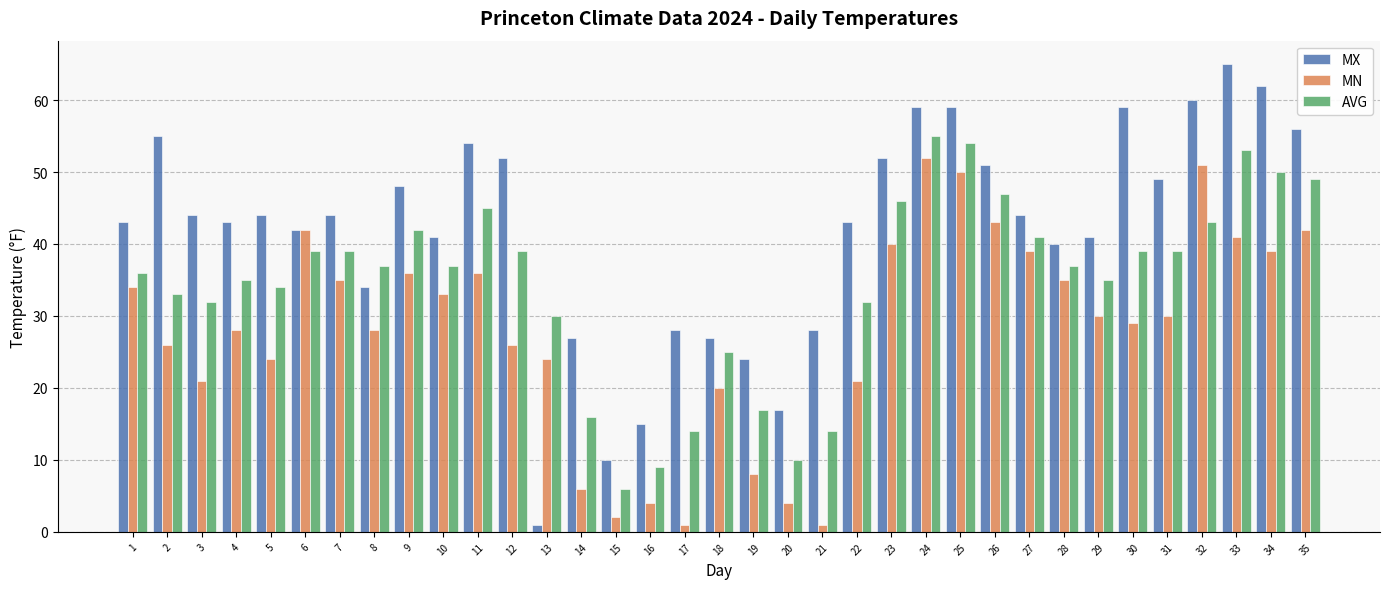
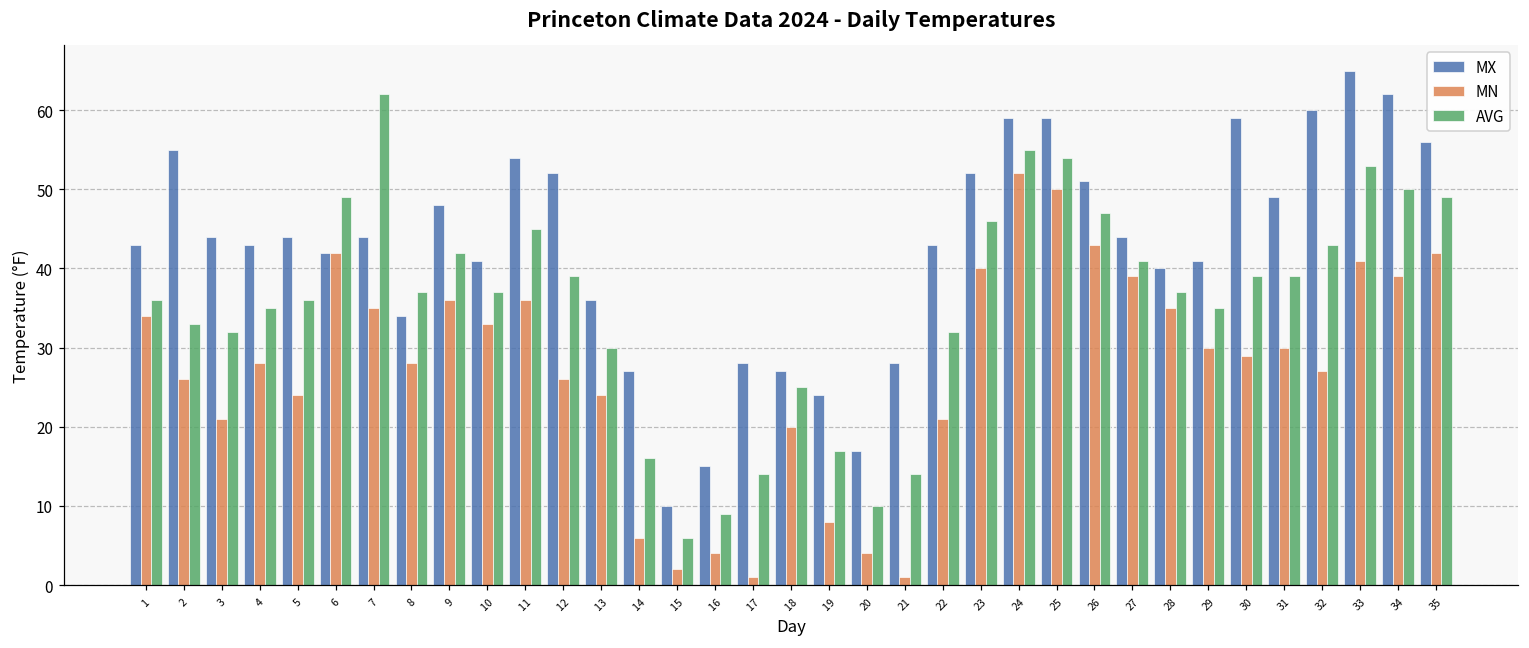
AVG, 5: 34 -> 36
AVG, 6: 39 -> 49
AVG, 7: 39 -> 62
MX, 13: 1 -> 36
MN, 32: 51 -> 27
